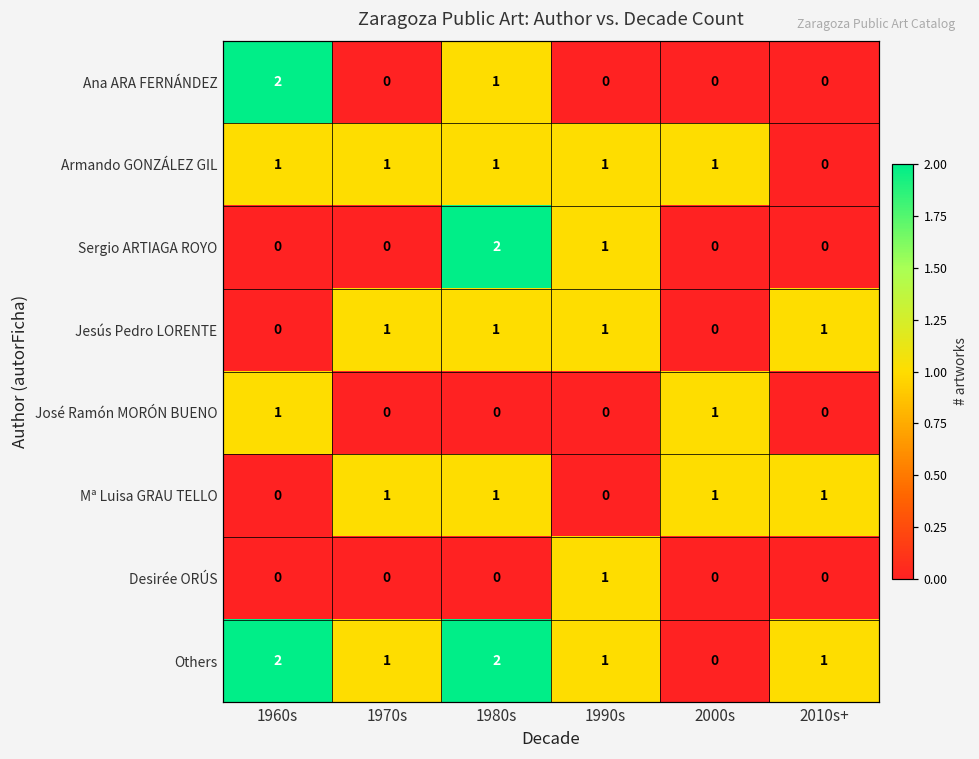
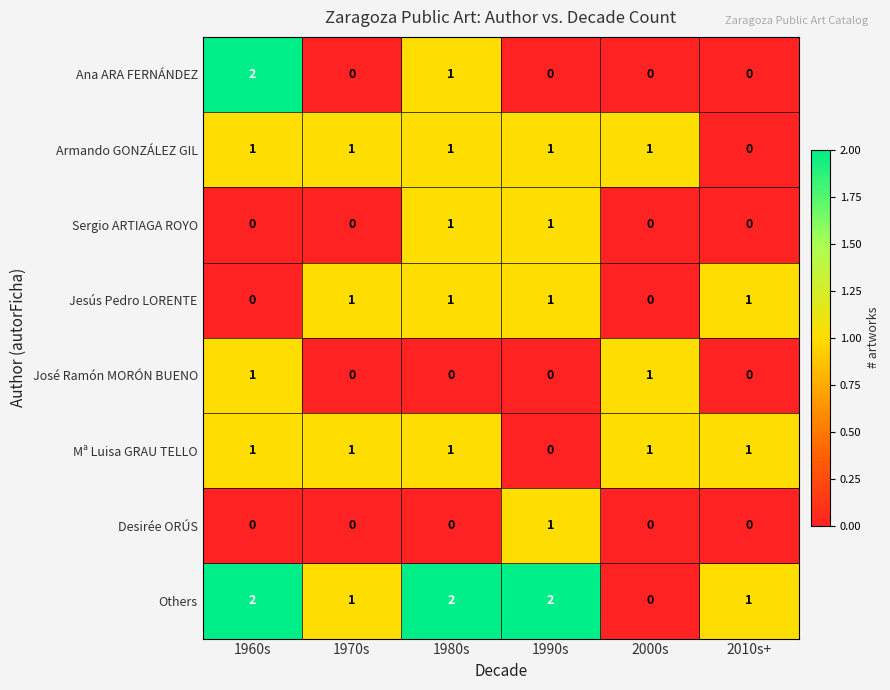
Sergio ARTIAGA ROYO, 1980s: 2 -> 1
Mª Luisa GRAU TELLO, 1960s: 0 -> 1
Others, 1990s: 1 -> 2
